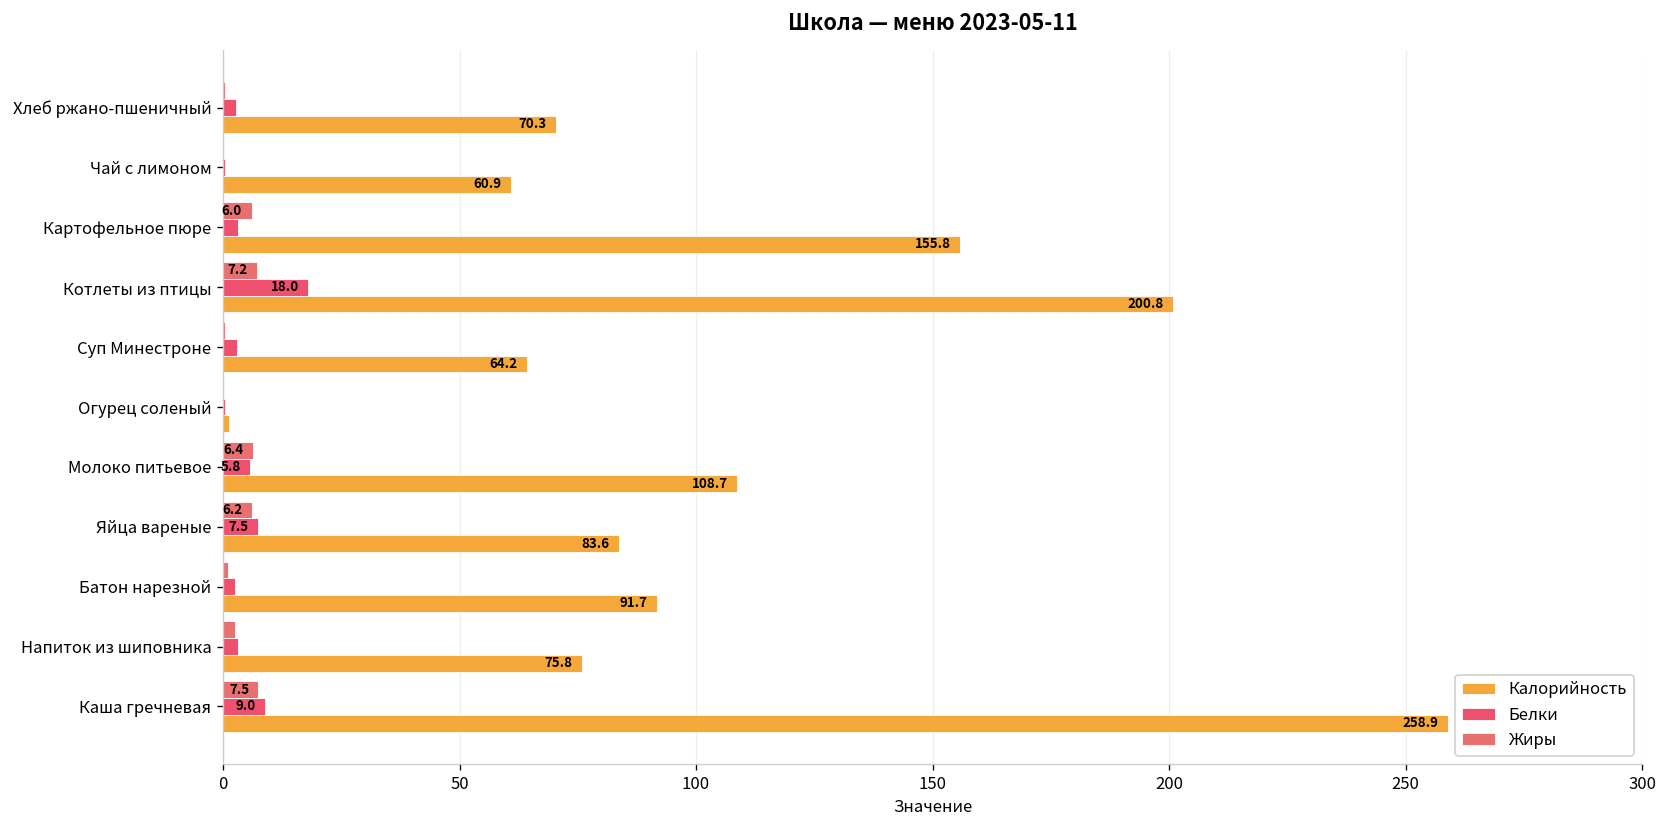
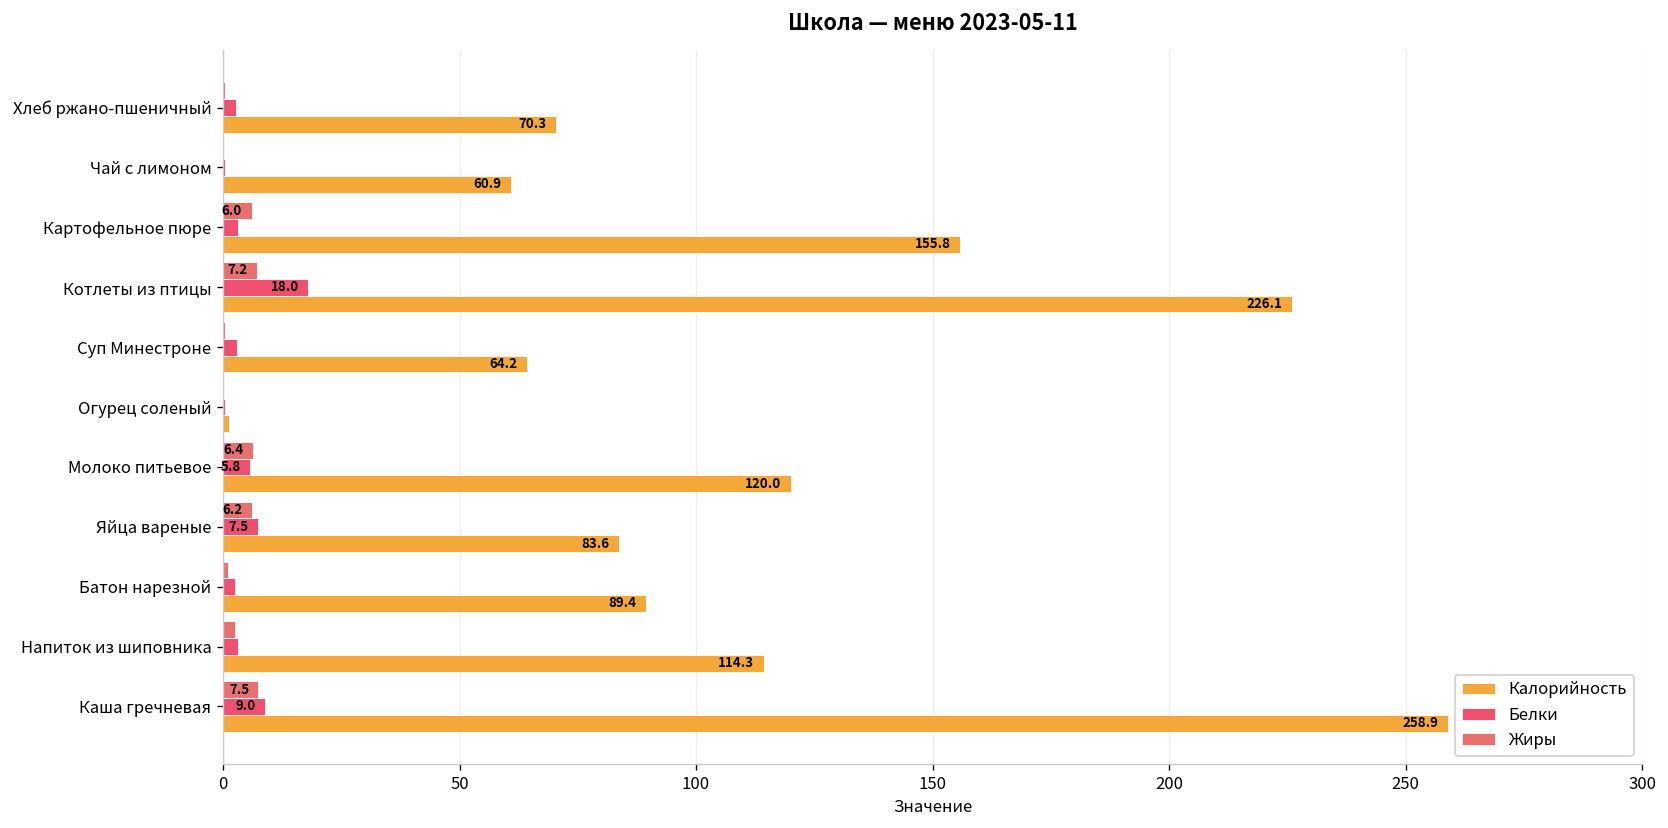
Калорийность, Котлеты из птицы: 200.8 -> 226.1
Калорийность, Молоко питьевое: 108.7 -> 120.0
Калорийность, Батон нарезной: 91.7 -> 89.4
Калорийность, Напиток из шиповника: 75.8 -> 114.3
